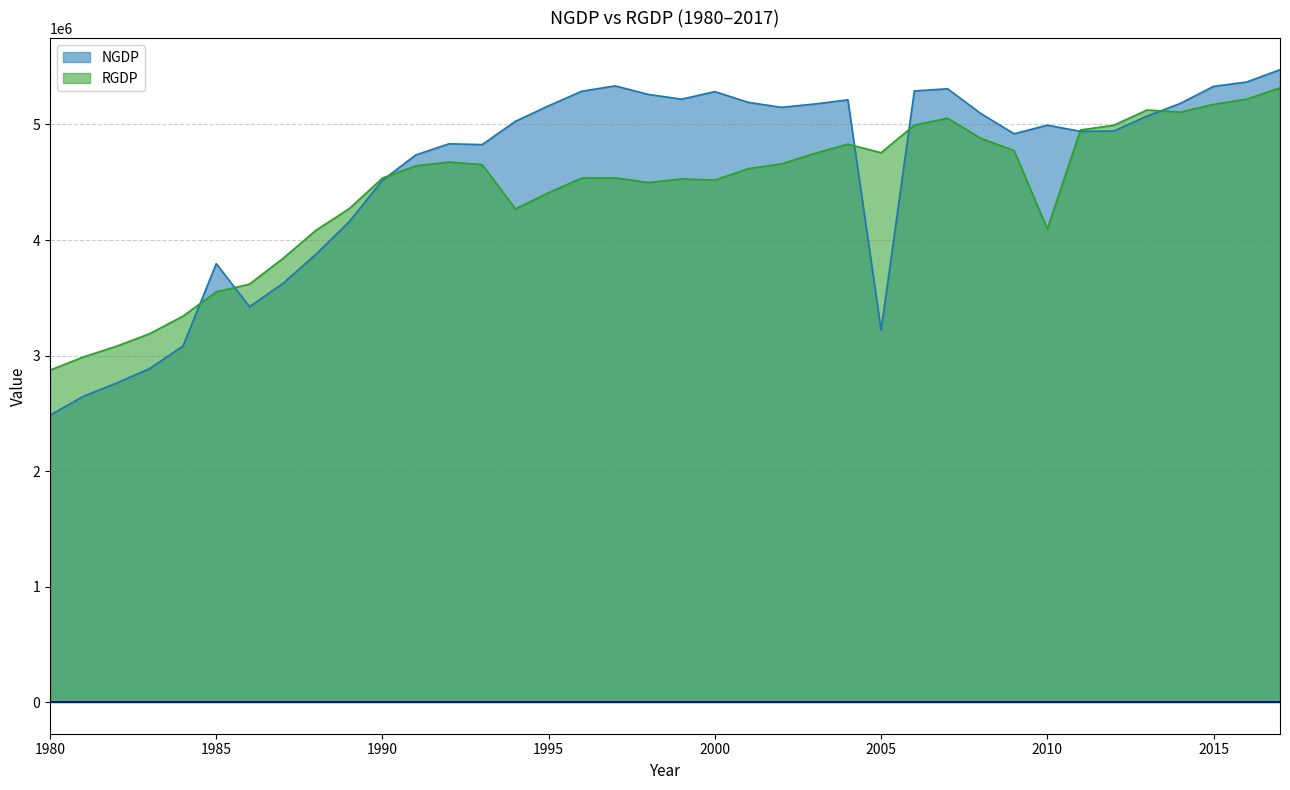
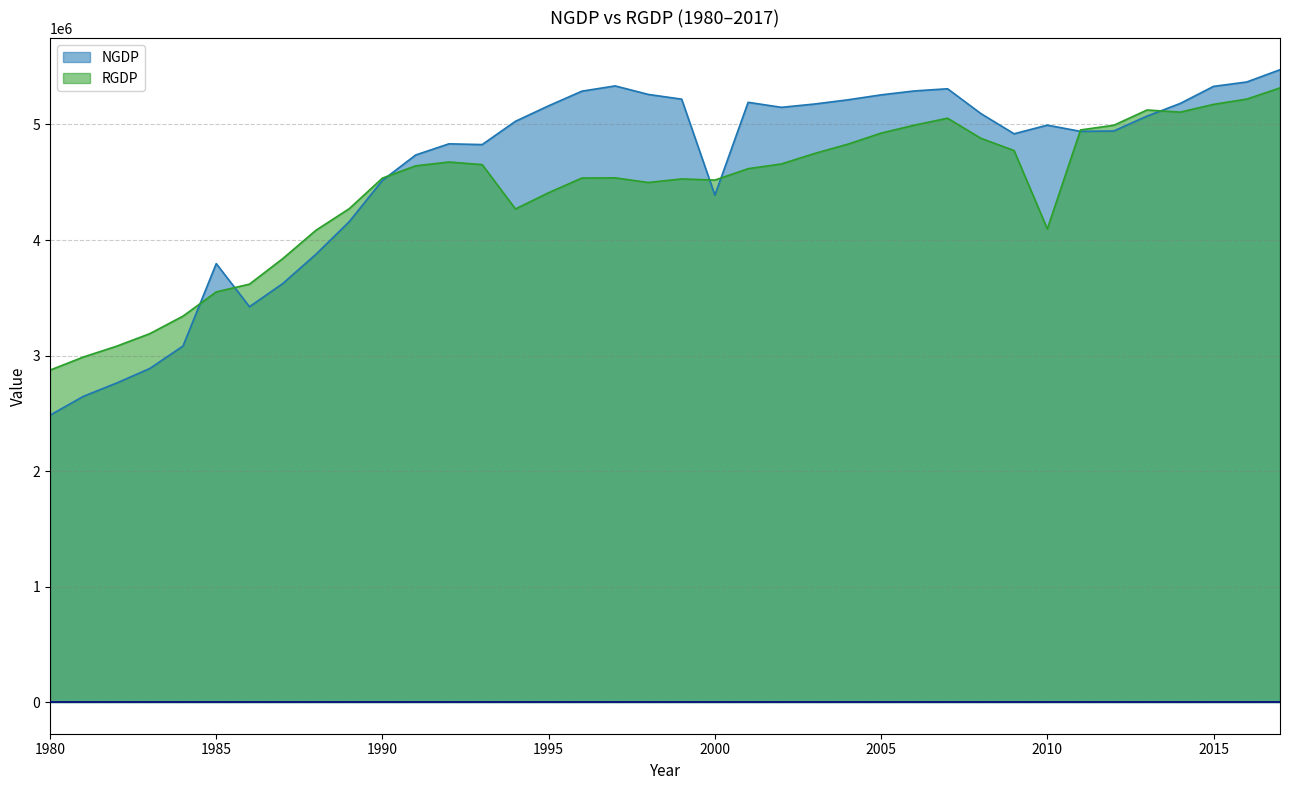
NGDP, 2000: 5280000 -> 4390000
NGDP, 2005: 3220000 -> 5260000
RGDP, 2005: 4760000 -> 4930000
